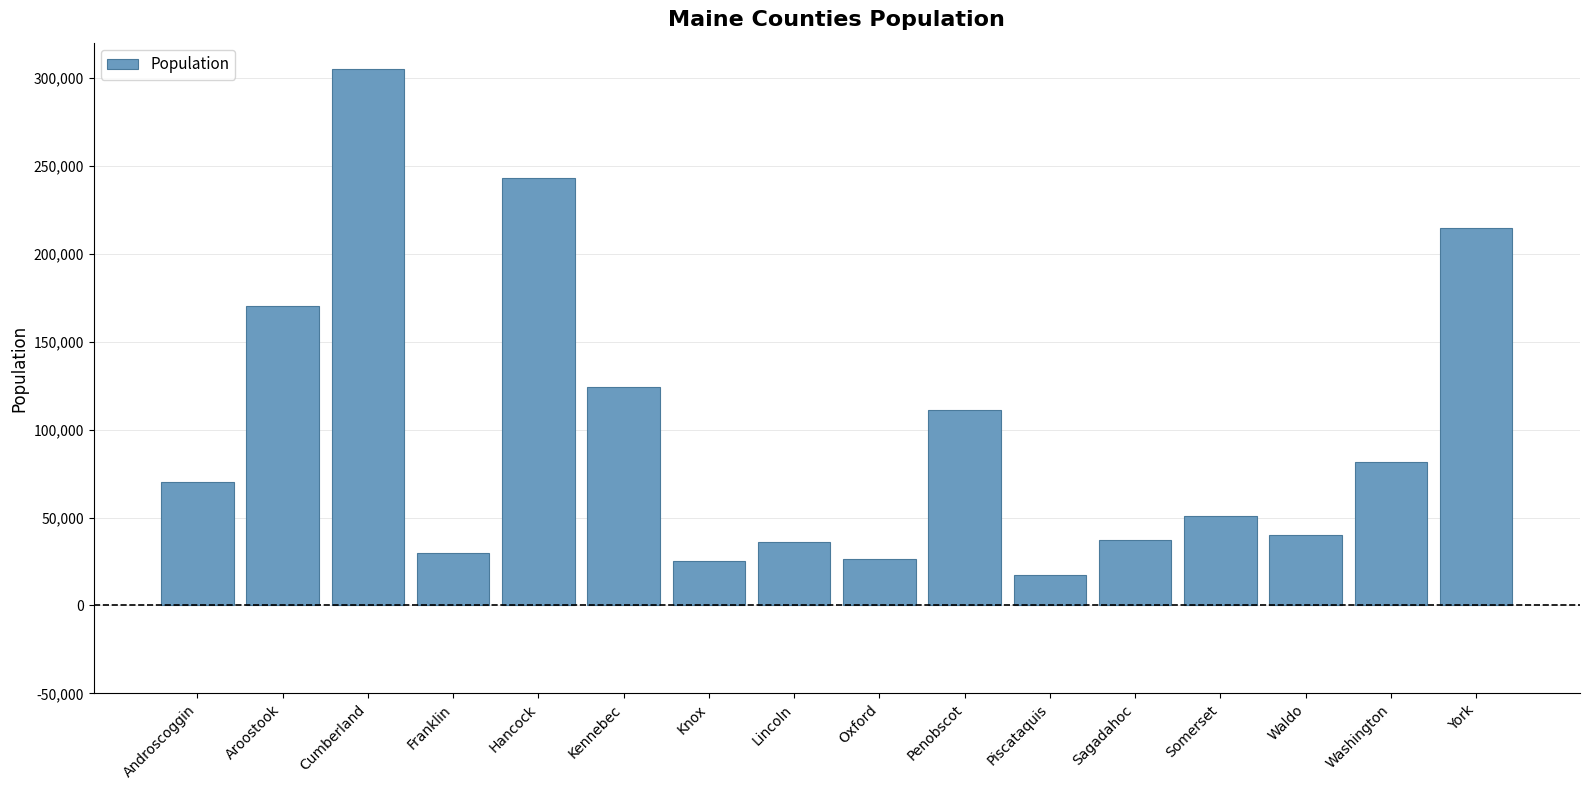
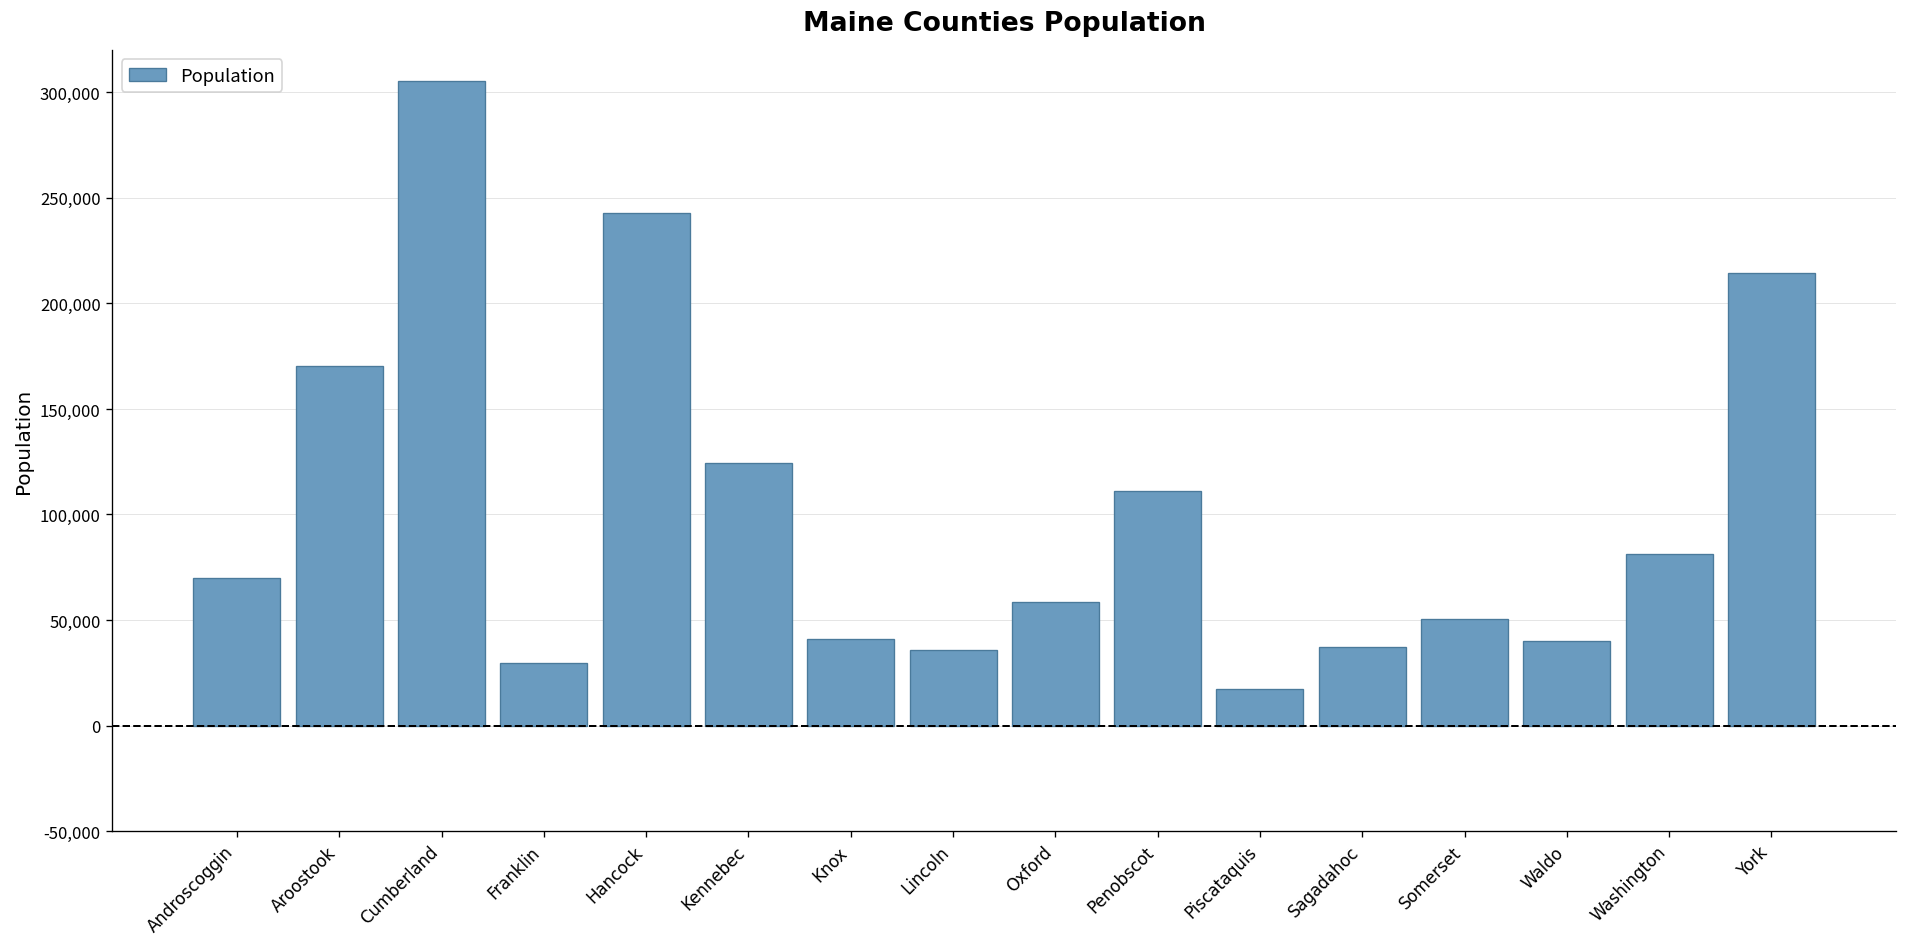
Knox: 25,000 -> 41,000
Oxford: 26,000 -> 59,000
